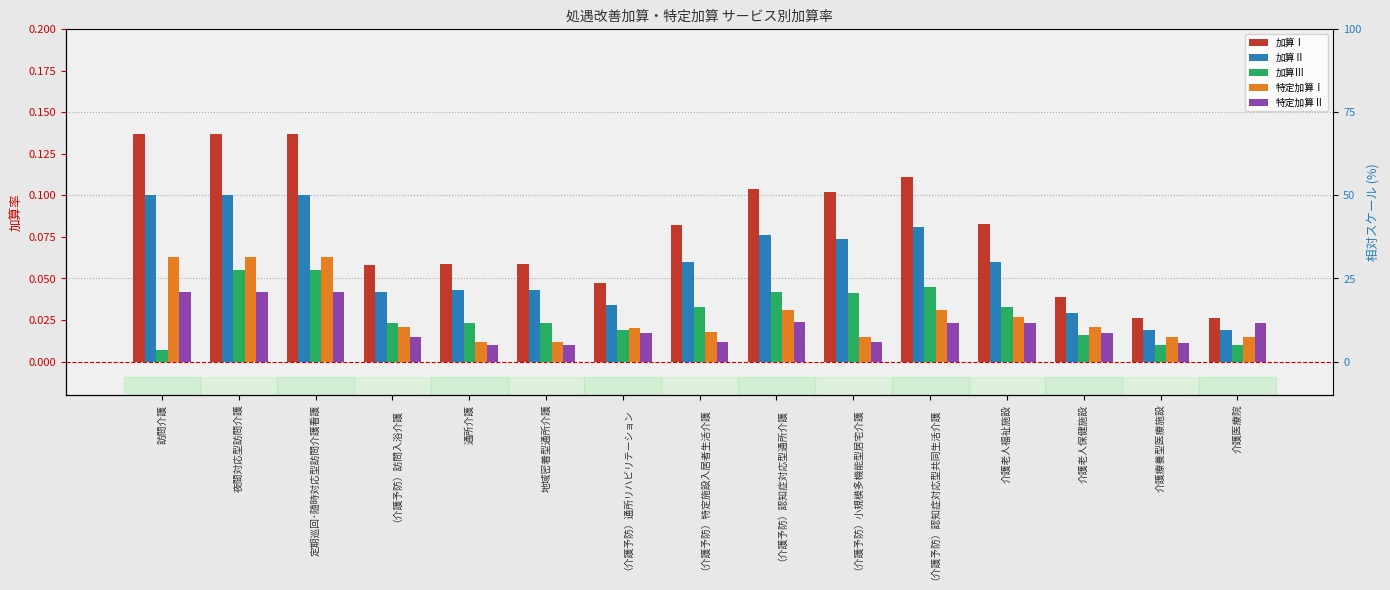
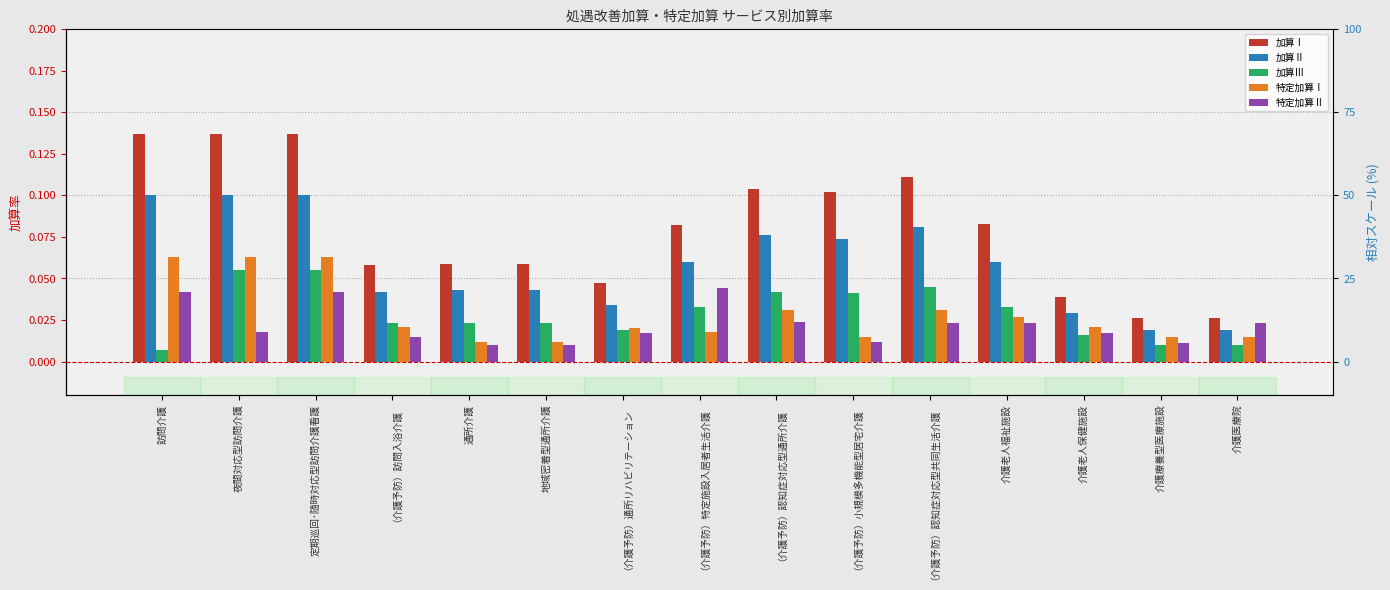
特定加算Ⅱ, 夜間対応型訪問介護: 0.042 -> 0.018
特定加算Ⅱ, （介護予防）特定施設入居者生活介護: 0.012 -> 0.044
